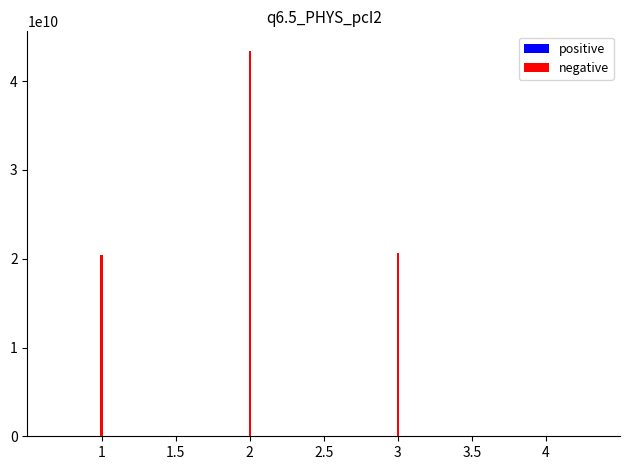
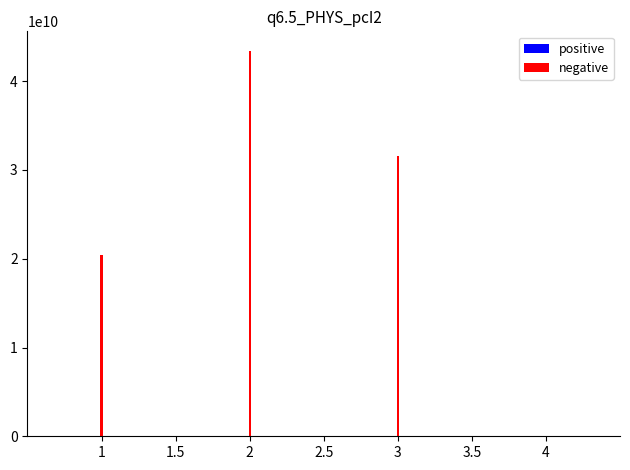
negative, 3: 21000000000 -> 32000000000
